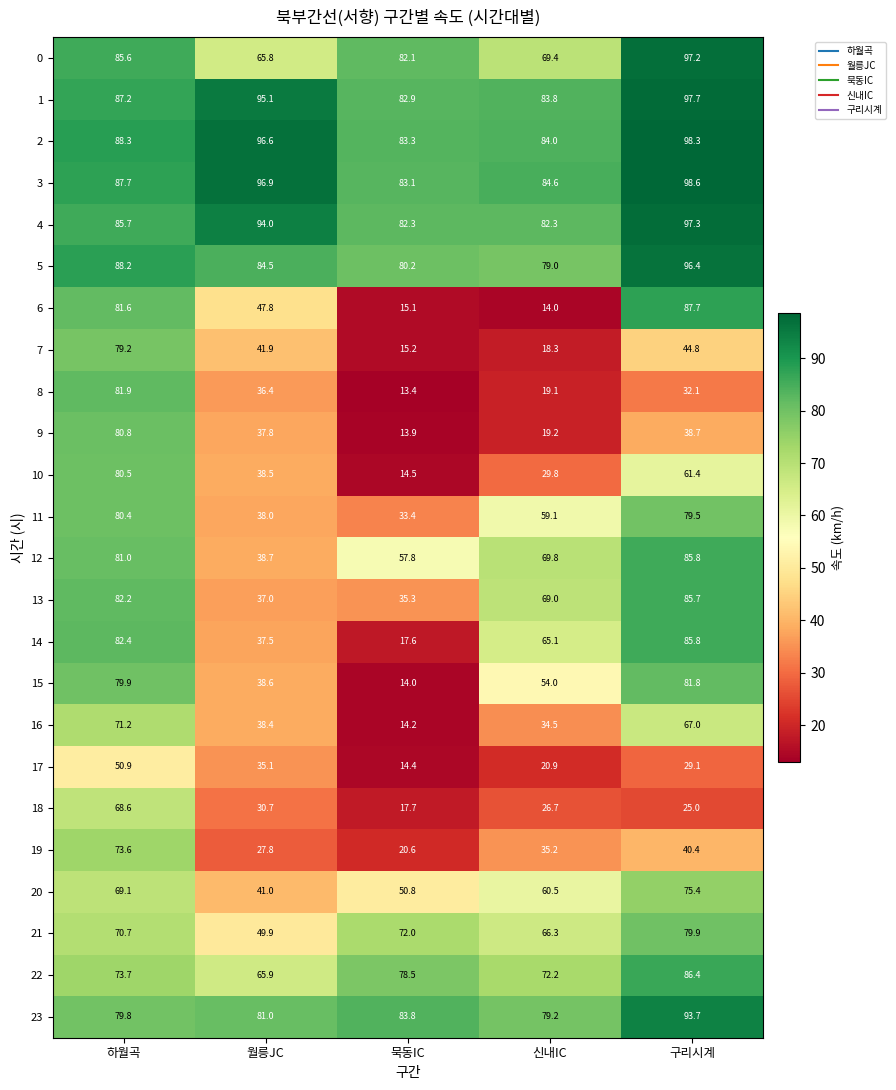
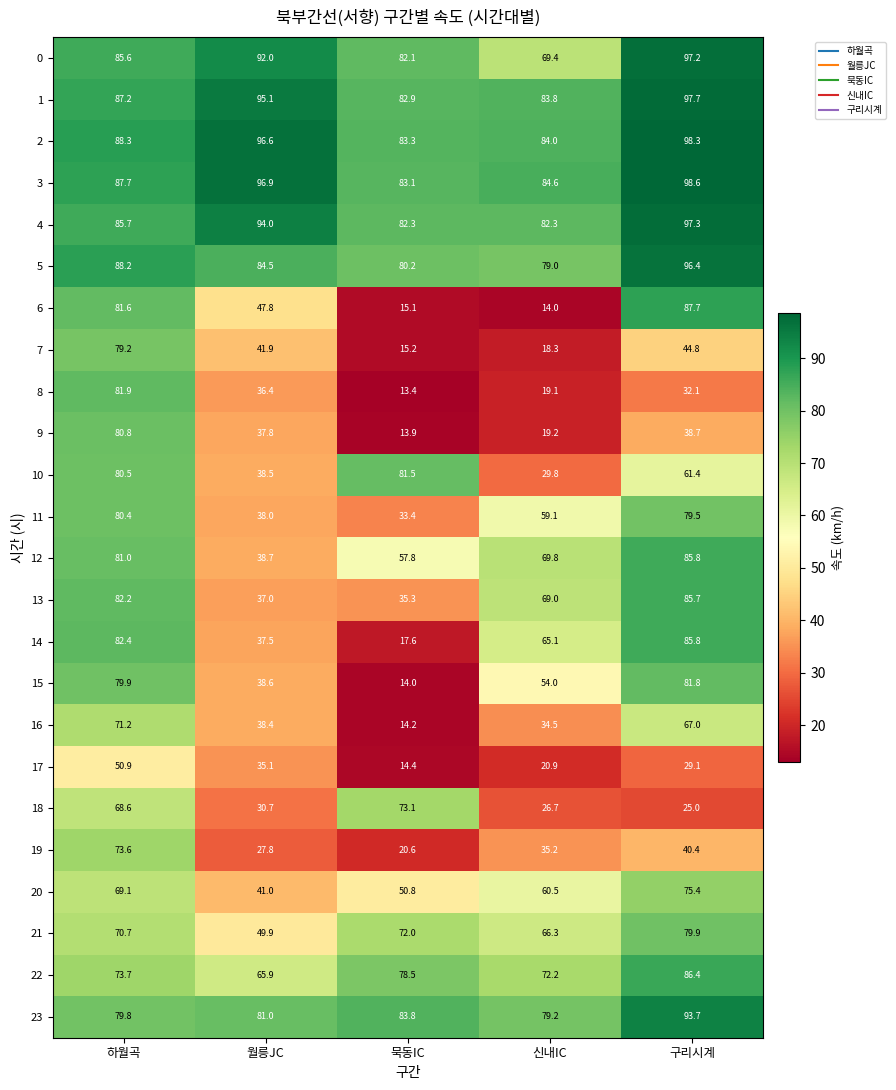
0, 월릉JC: 65.8 -> 92.0
10, 묵동IC: 14.5 -> 81.5
18, 묵동IC: 17.7 -> 73.1
